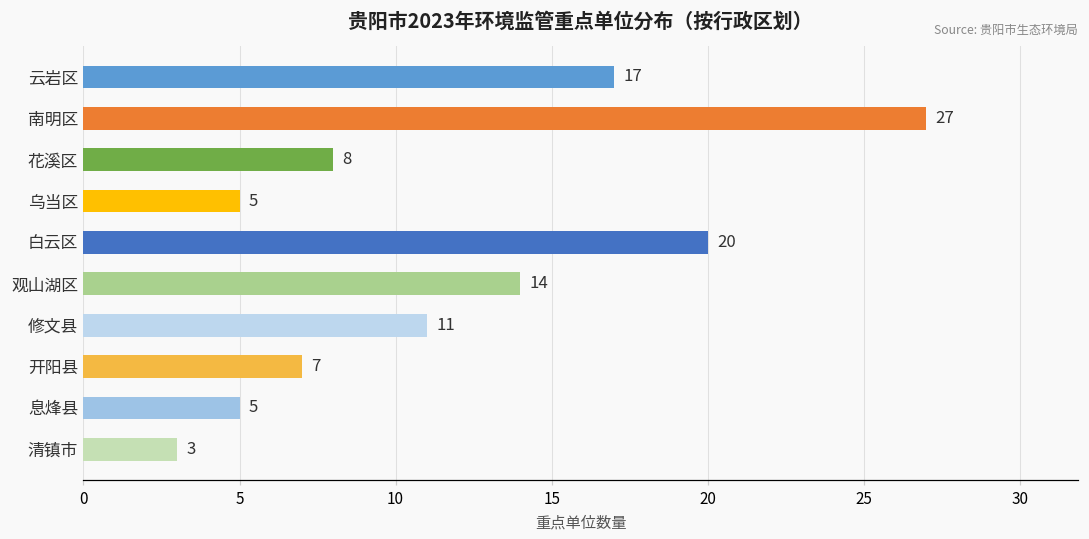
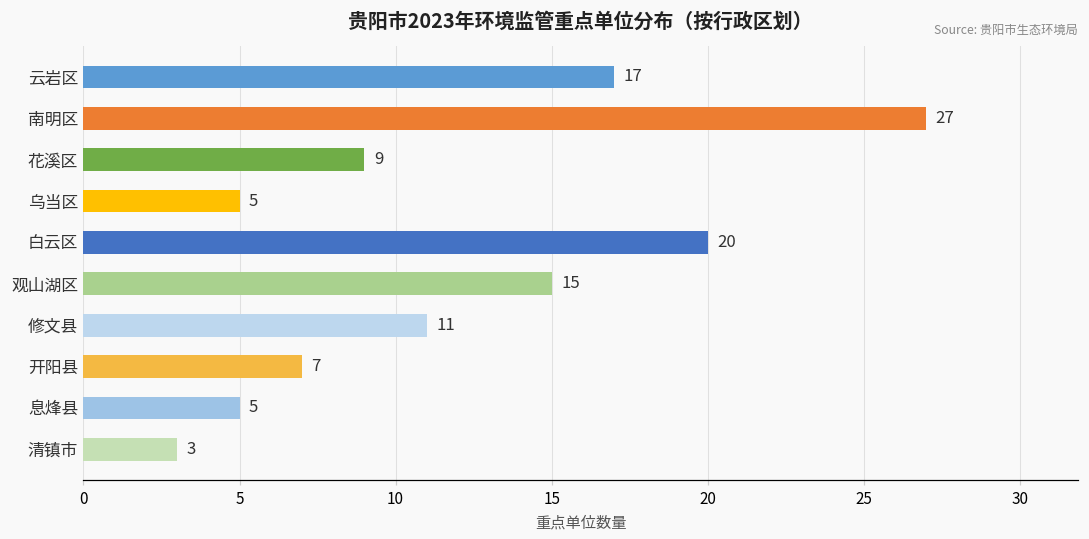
花溪区: 8 -> 9
观山湖区: 14 -> 15
